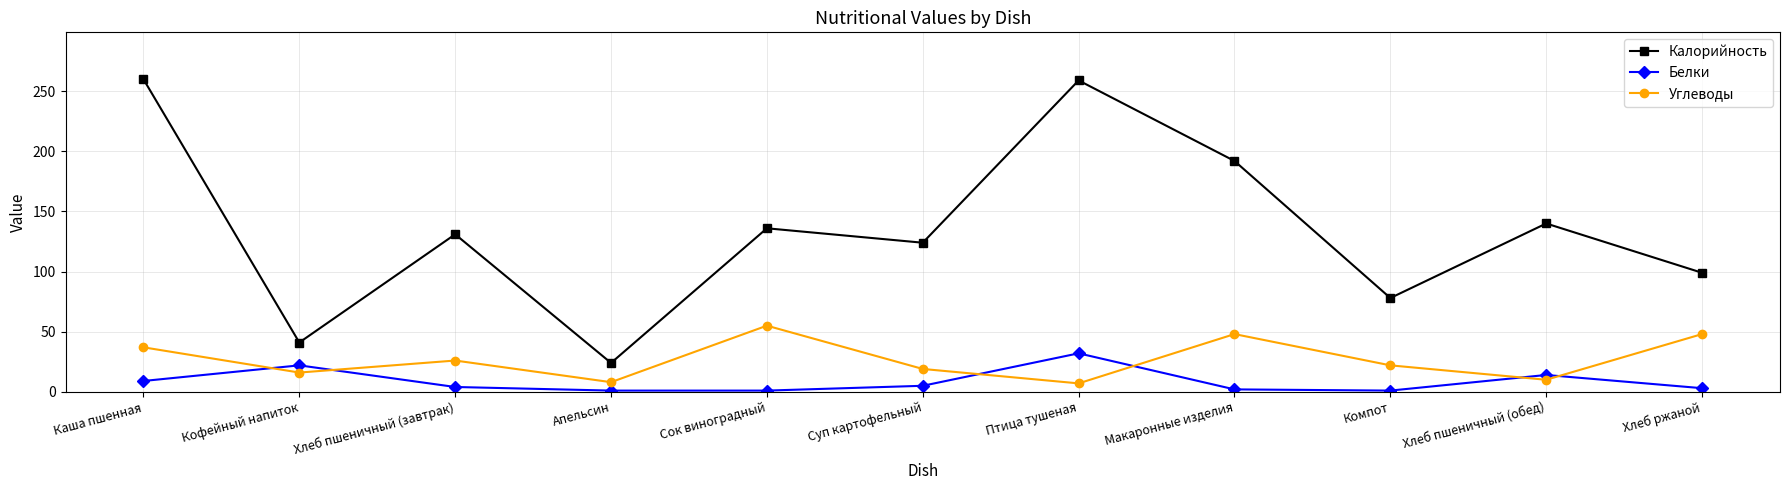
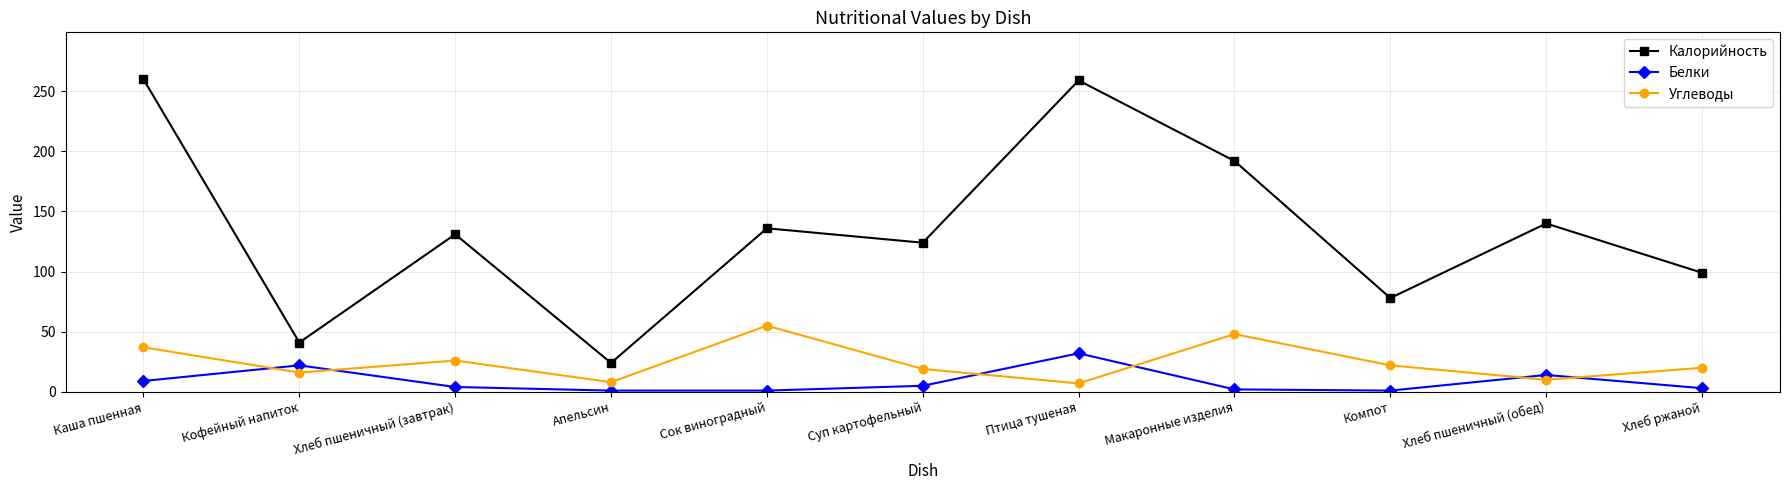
Углеводы, Хлеб ржаной: 48 -> 20
